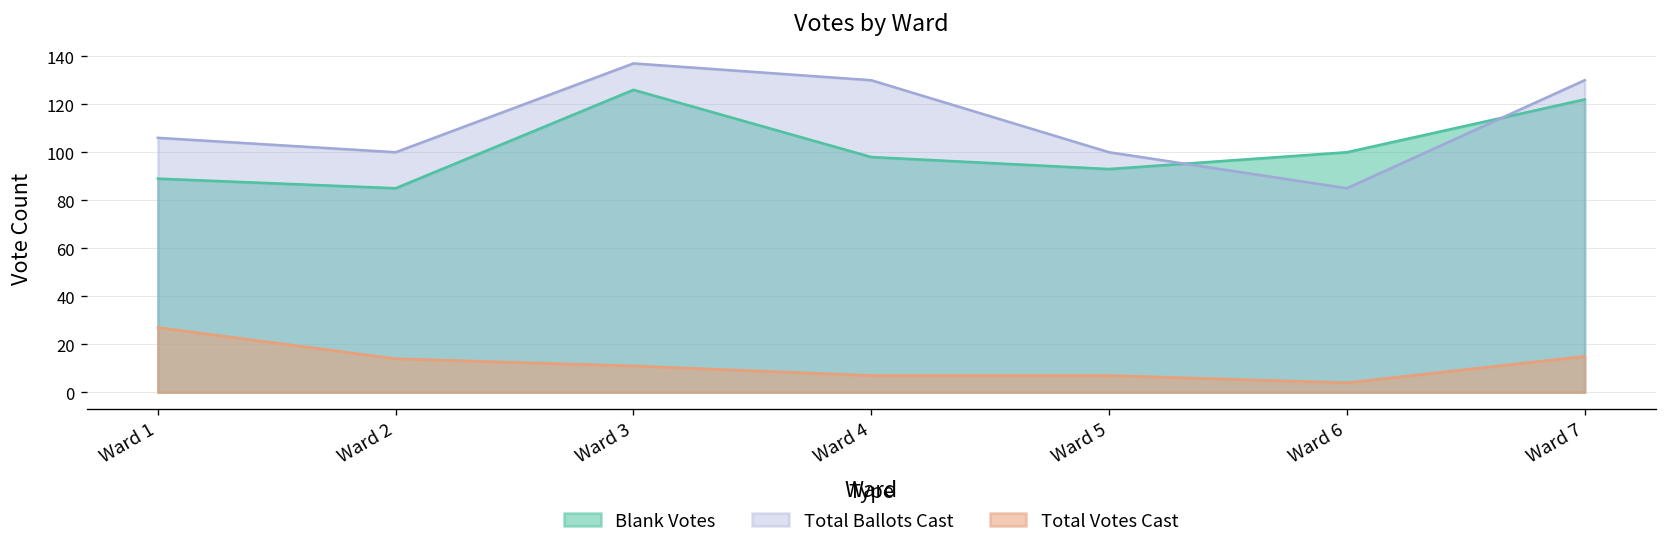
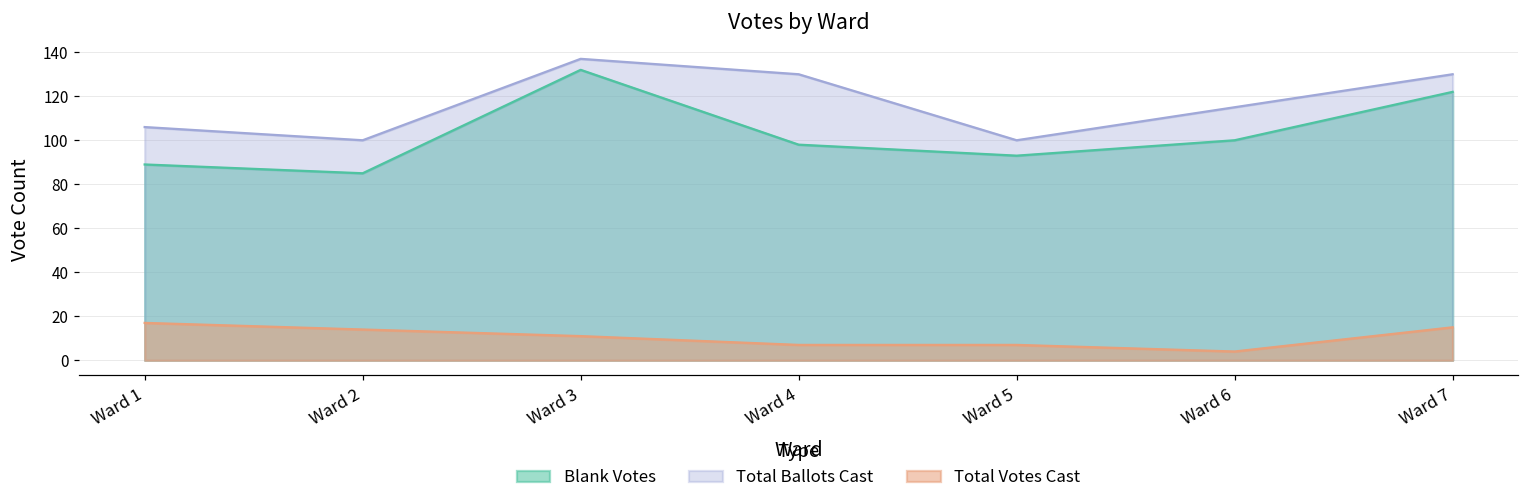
Total Votes Cast, Ward 1: 27 -> 17
Blank Votes, Ward 3: 126 -> 132
Total Ballots Cast, Ward 6: 85 -> 115
